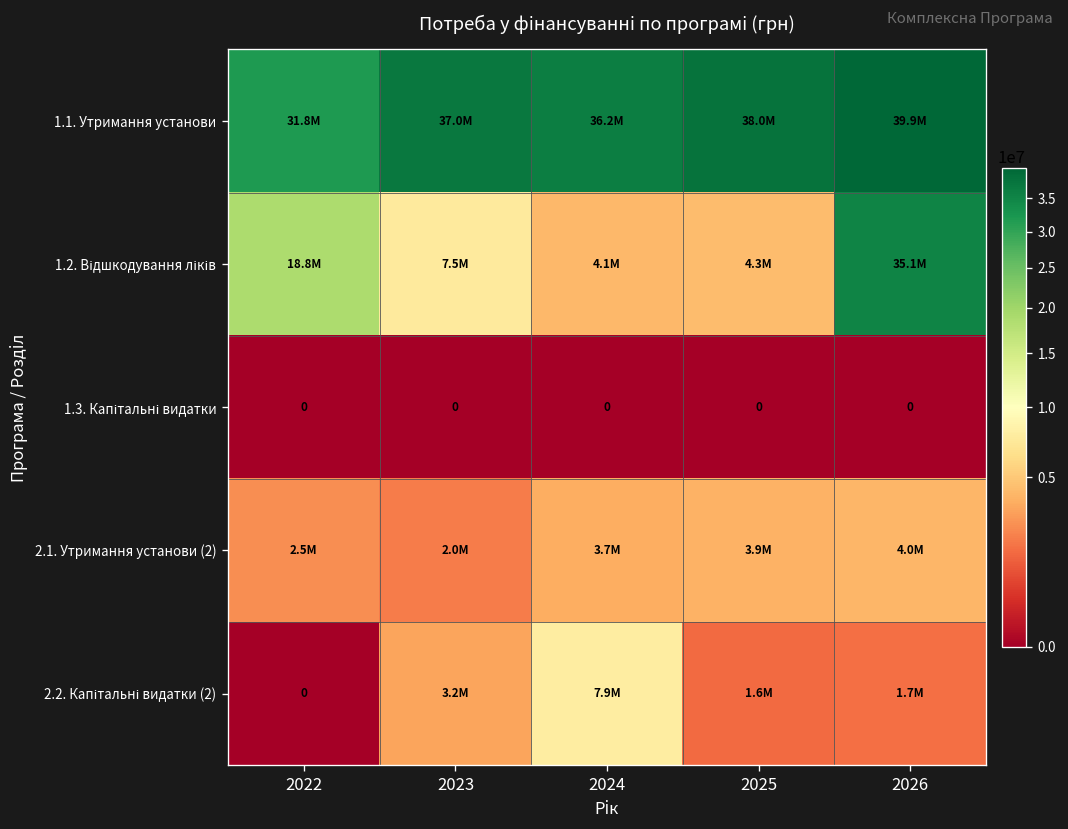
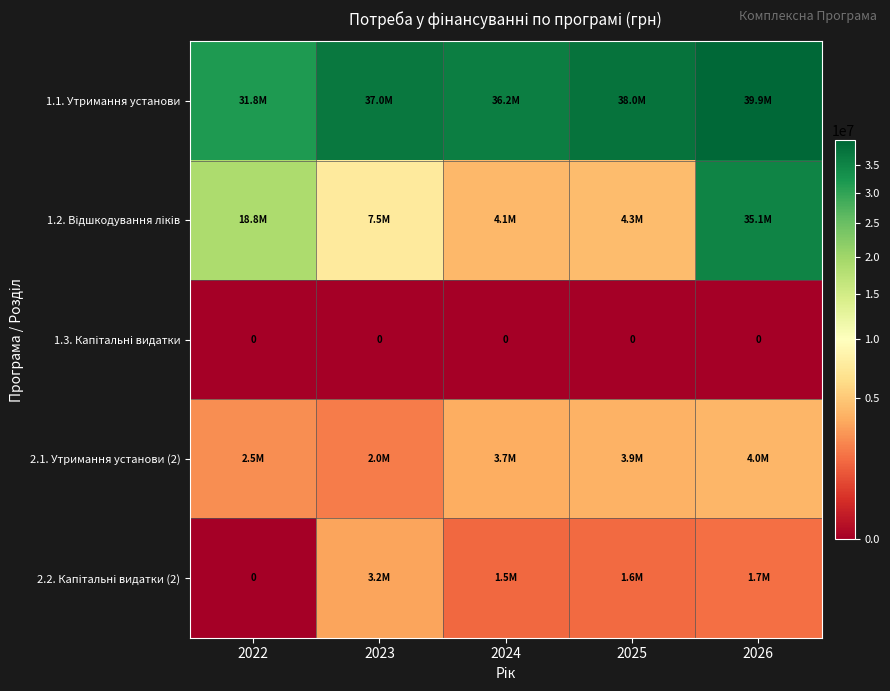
2.2. Капітальні видатки (2), 2024: 7.9M -> 1.5M
